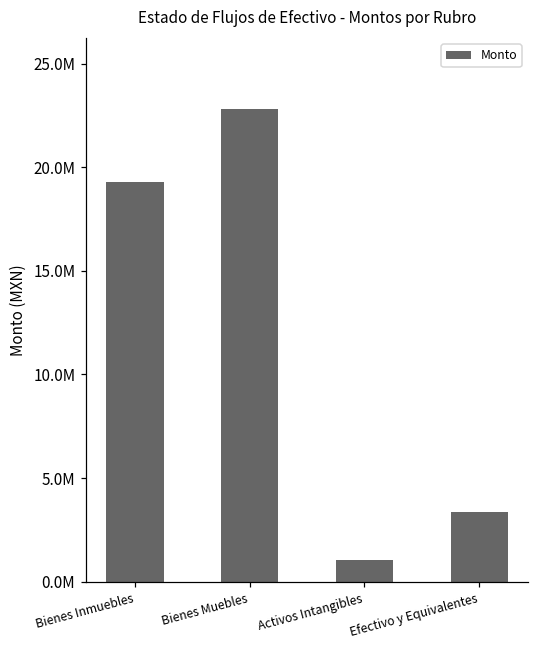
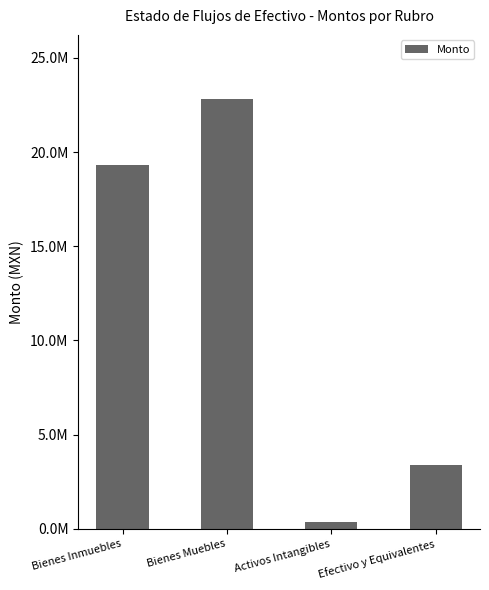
Activos Intangibles: 1100000 -> 400000
